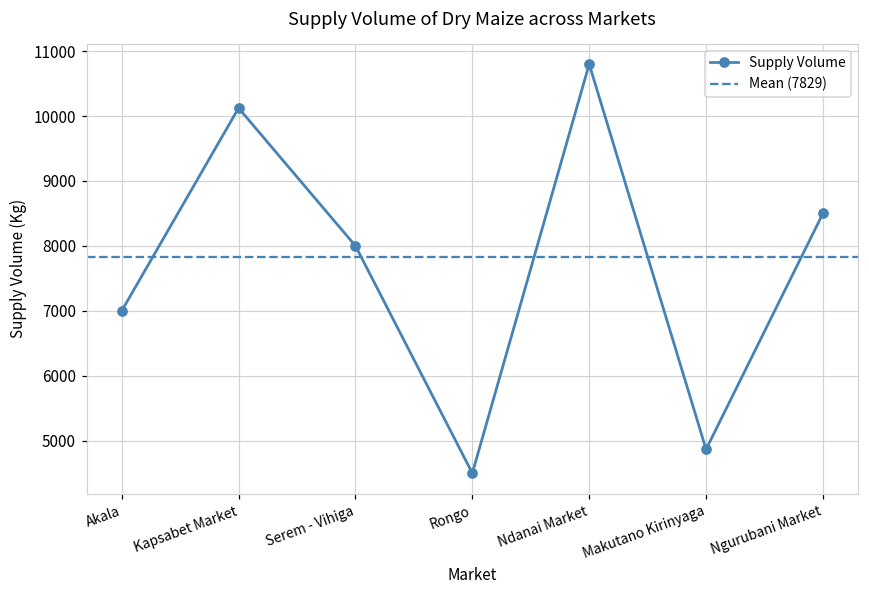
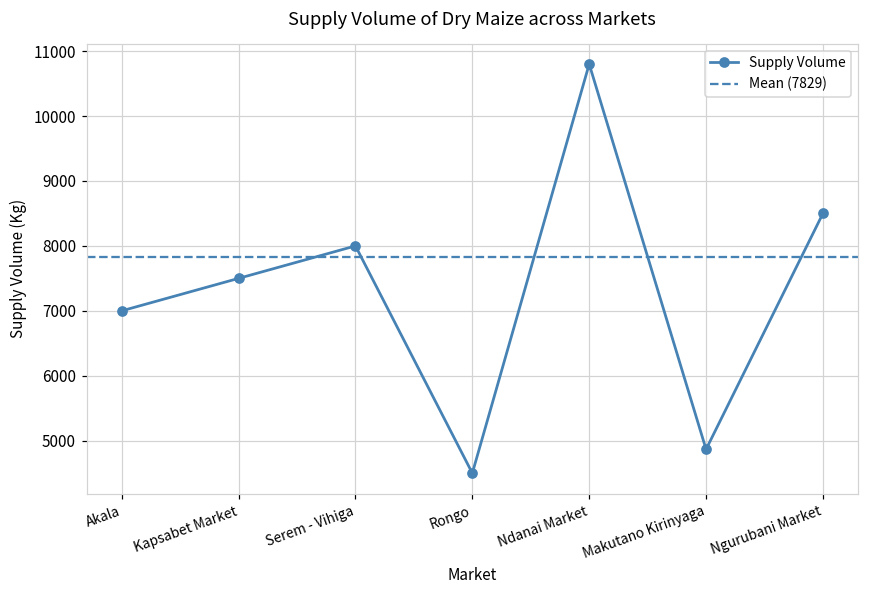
Kapsabet Market: 10100 -> 7500
